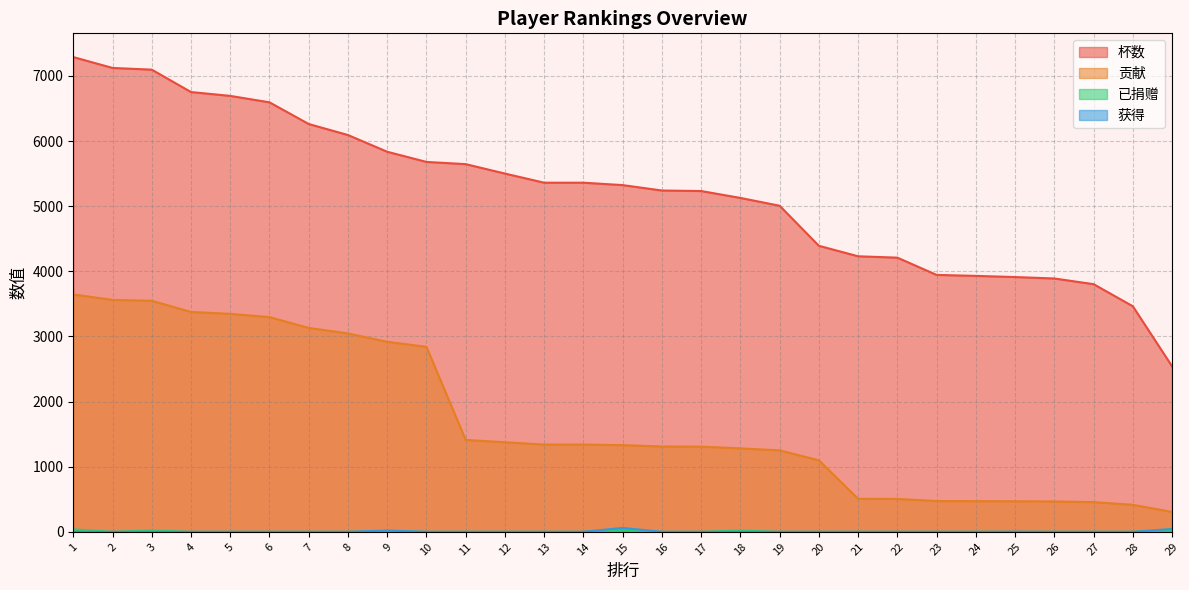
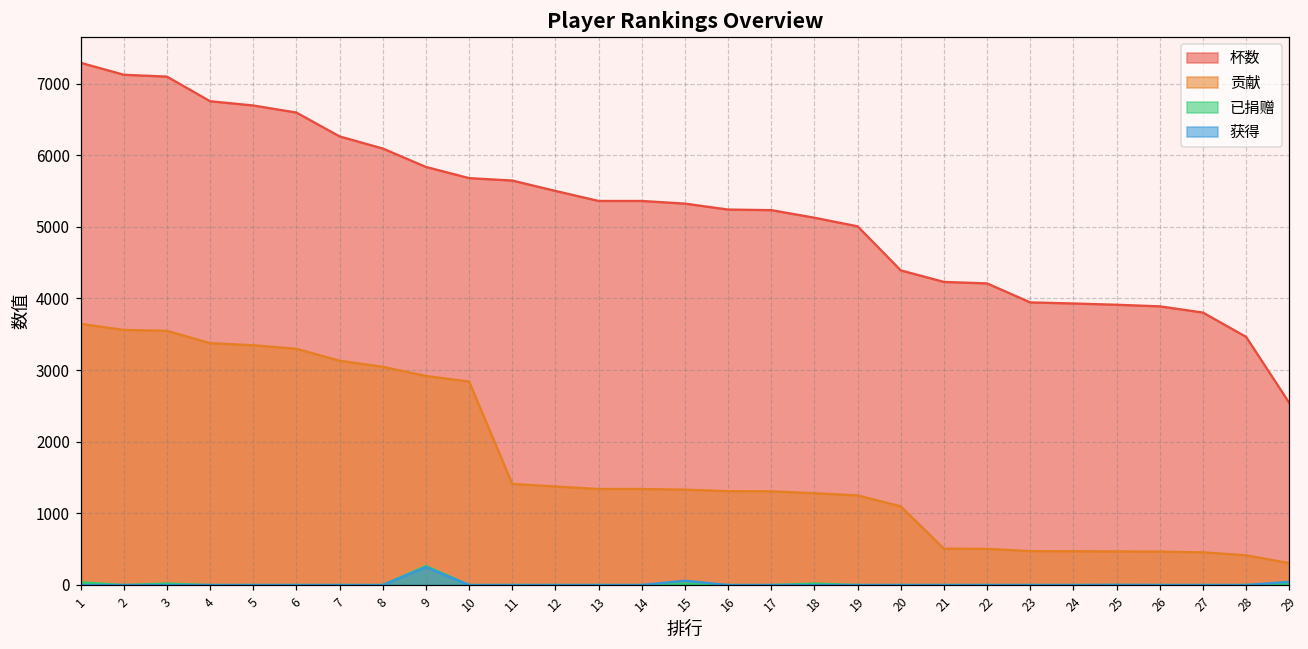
已捐赠, 9: 0 -> 300
获得, 9: 0 -> 300
